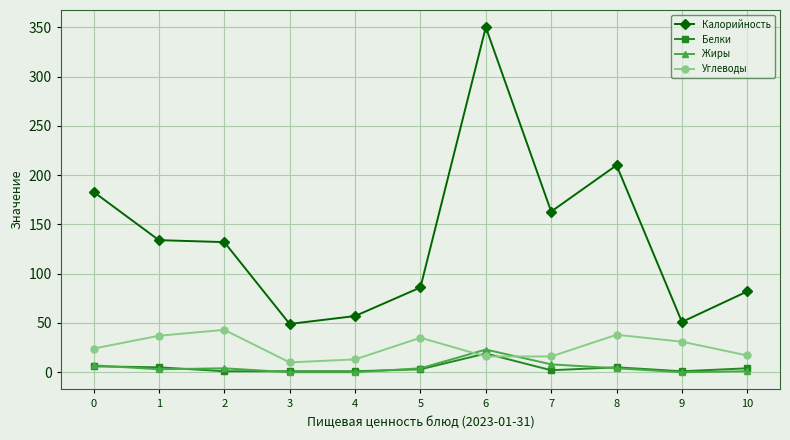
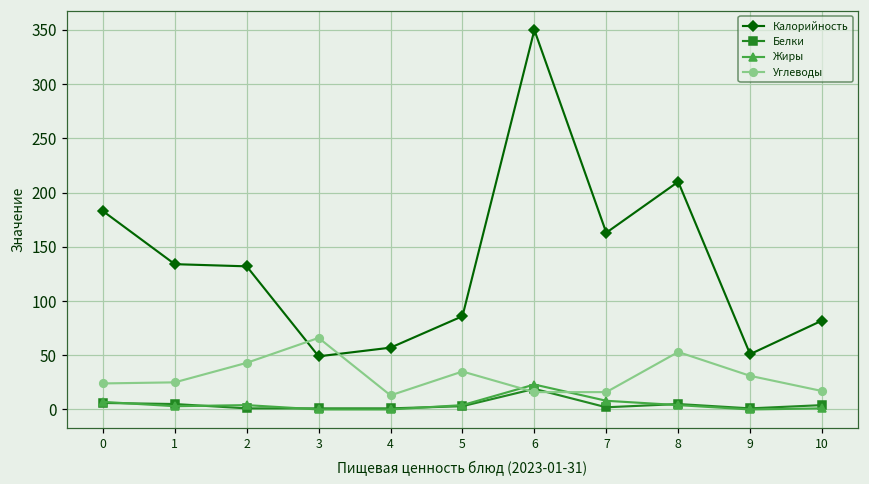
Углеводы, 1: 40 -> 30
Углеводы, 3: 10 -> 70
Углеводы, 8: 40 -> 50
